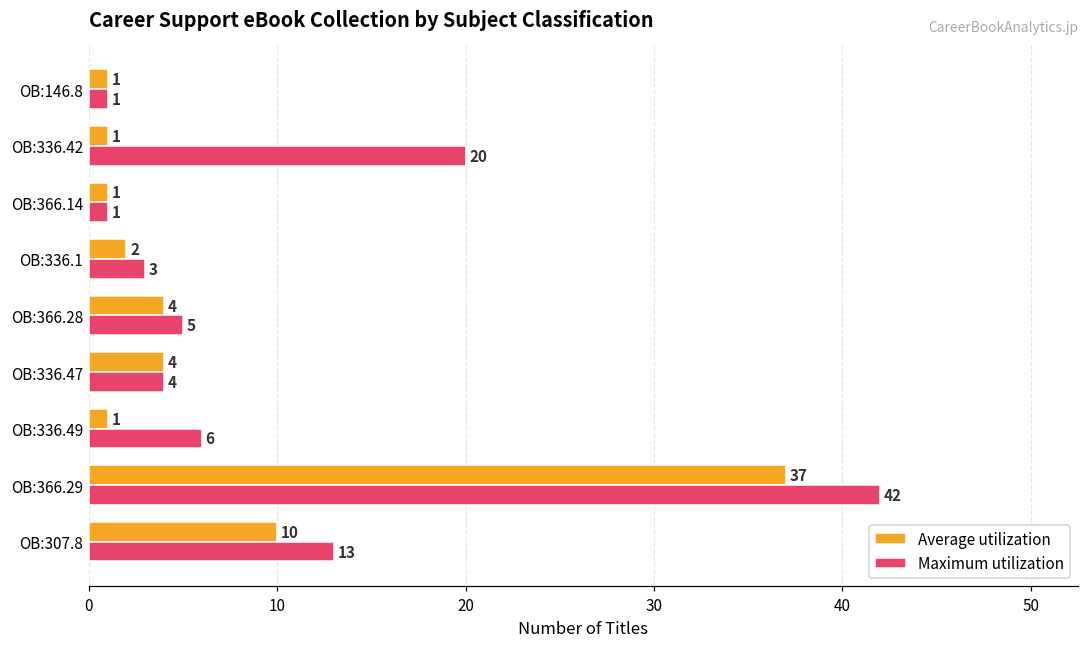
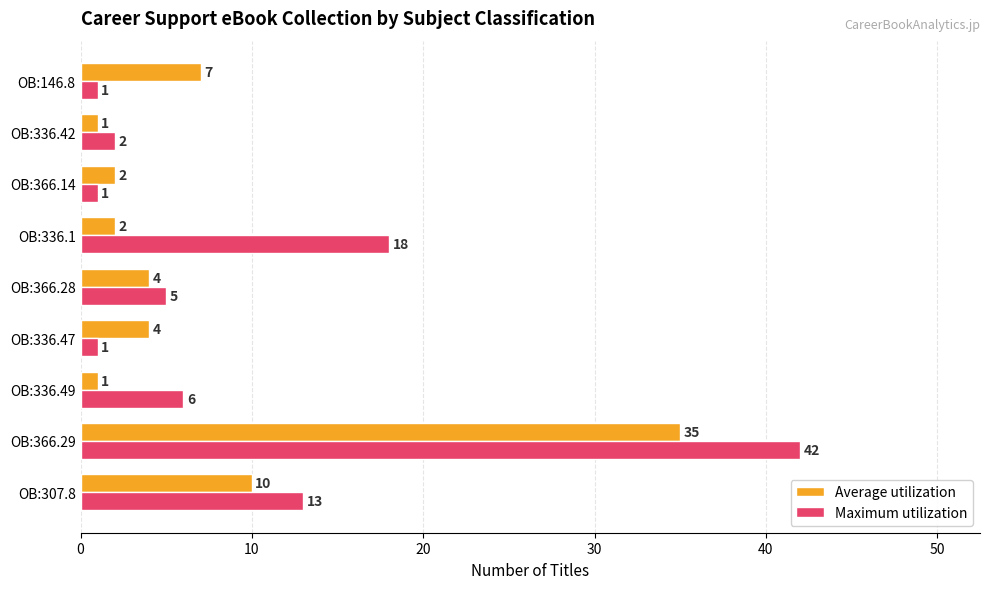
Average utilization, OB:146.8: 1 -> 7
Maximum utilization, OB:336.42: 20 -> 2
Average utilization, OB:366.14: 1 -> 2
Maximum utilization, OB:336.1: 3 -> 18
Maximum utilization, OB:336.47: 4 -> 1
Average utilization, OB:366.29: 37 -> 35
